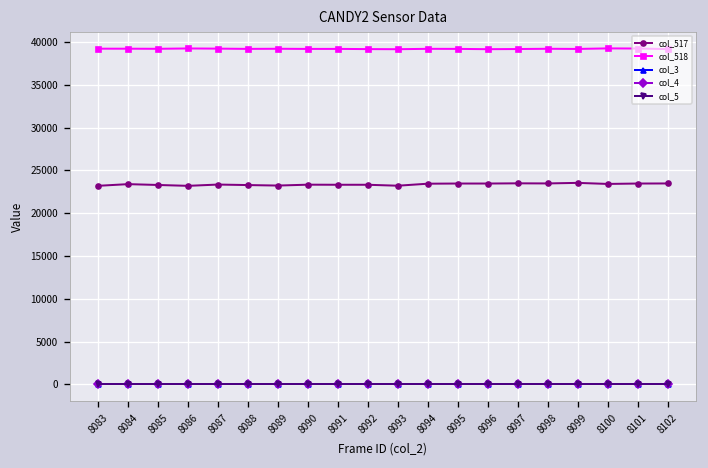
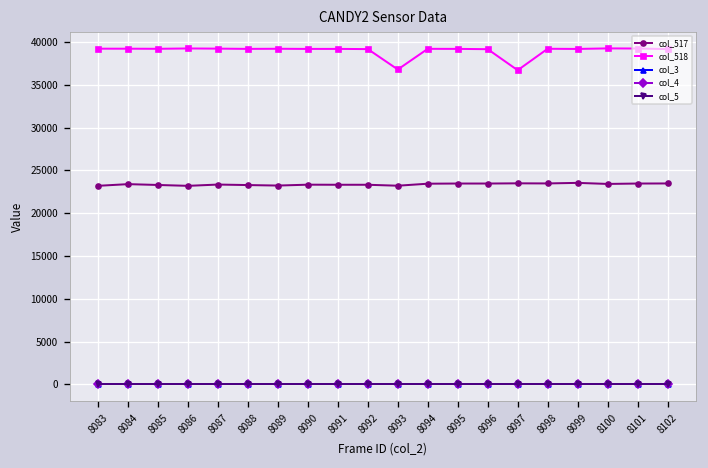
col_518, 8093: 39000 -> 37000
col_518, 8097: 39000 -> 37000
